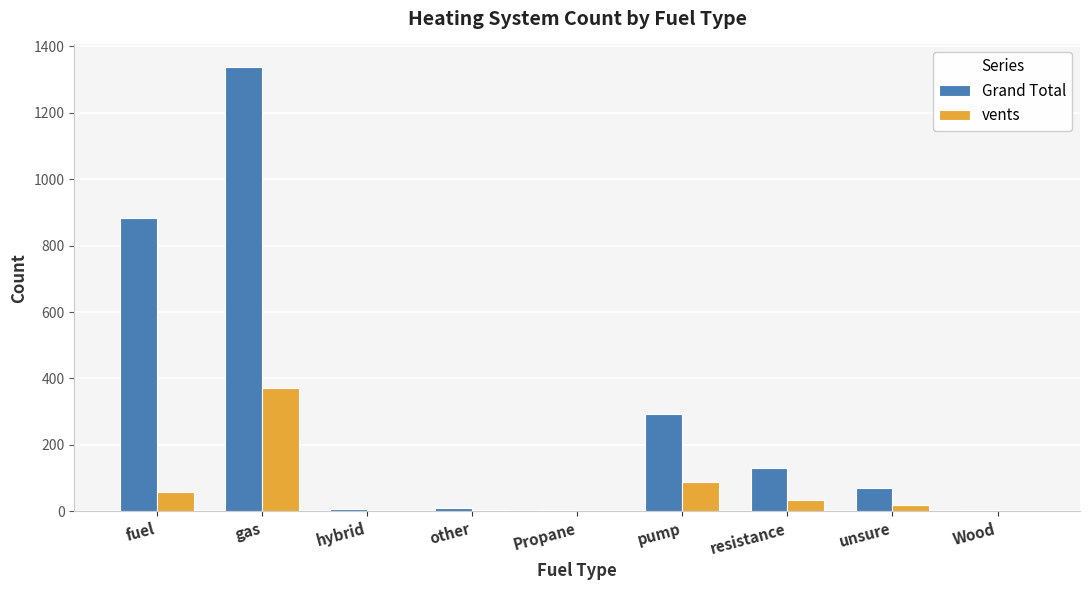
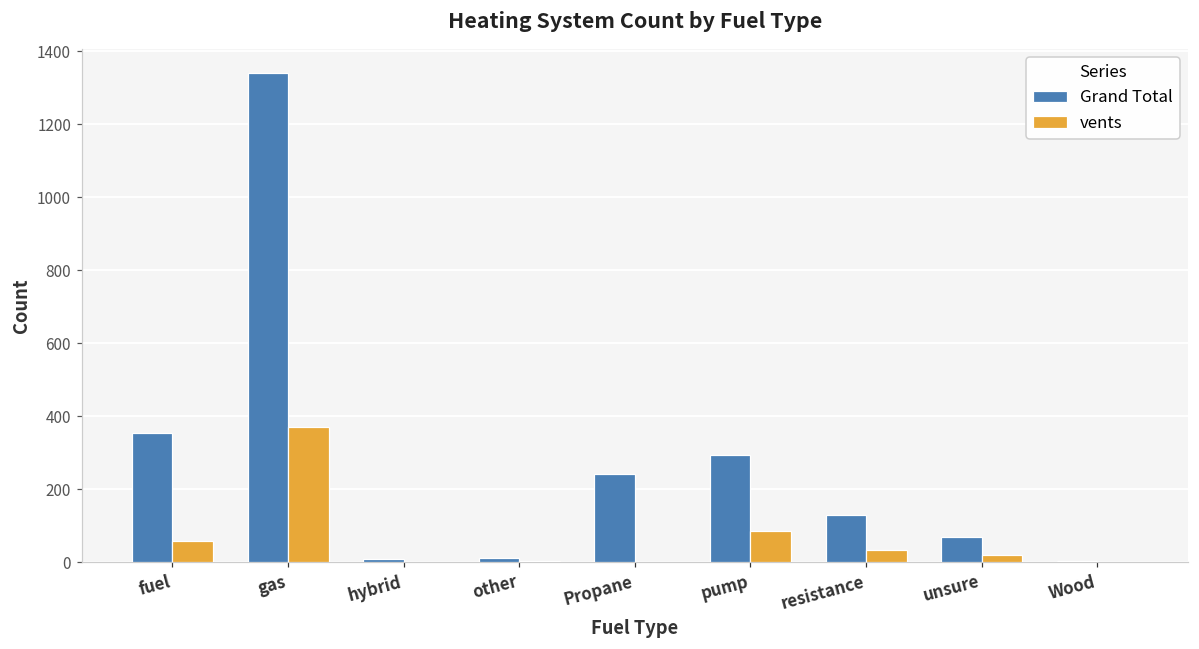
Grand Total, fuel: 880 -> 350
Grand Total, Propane: 0 -> 240
